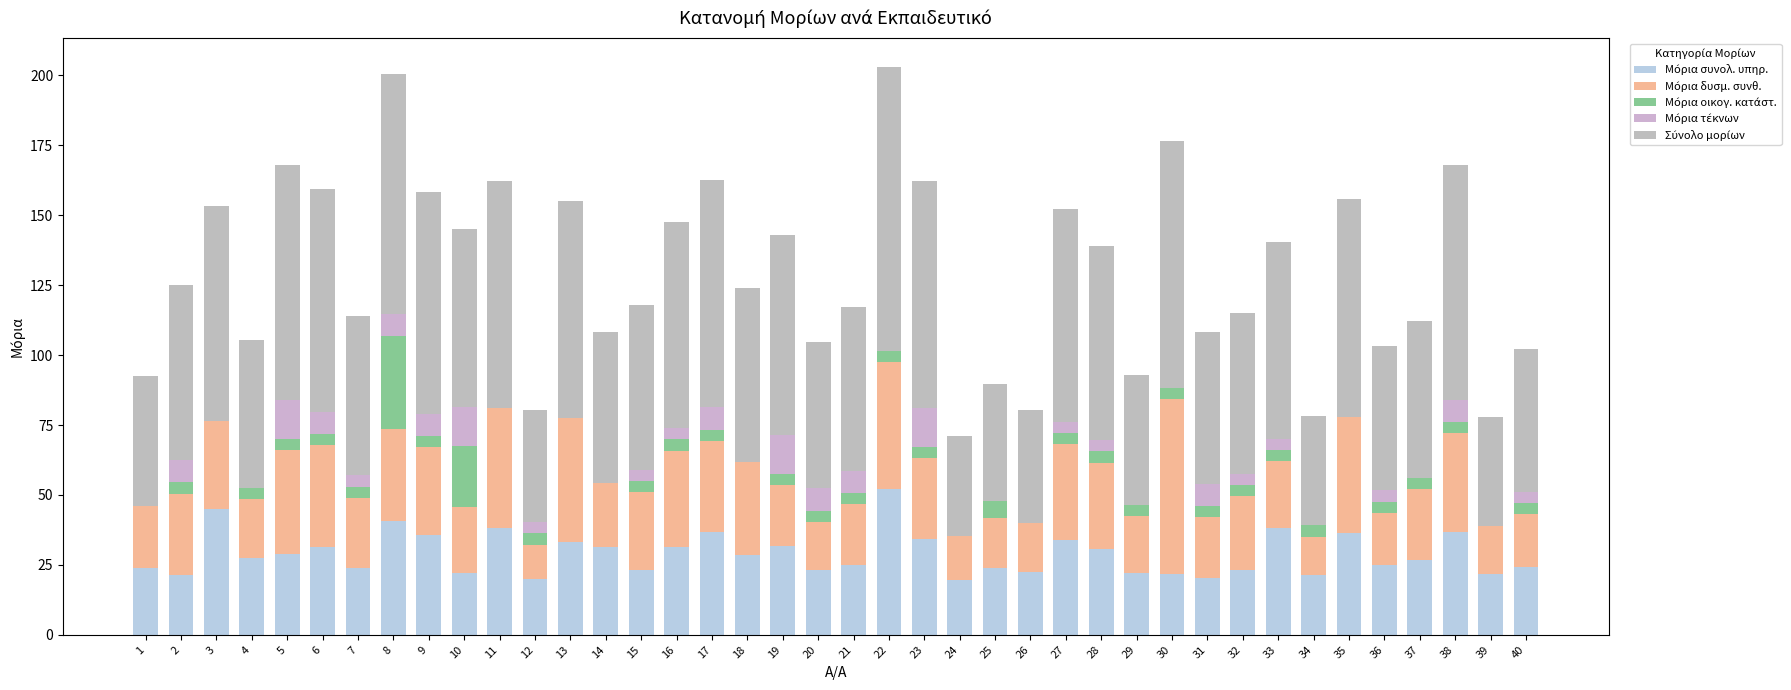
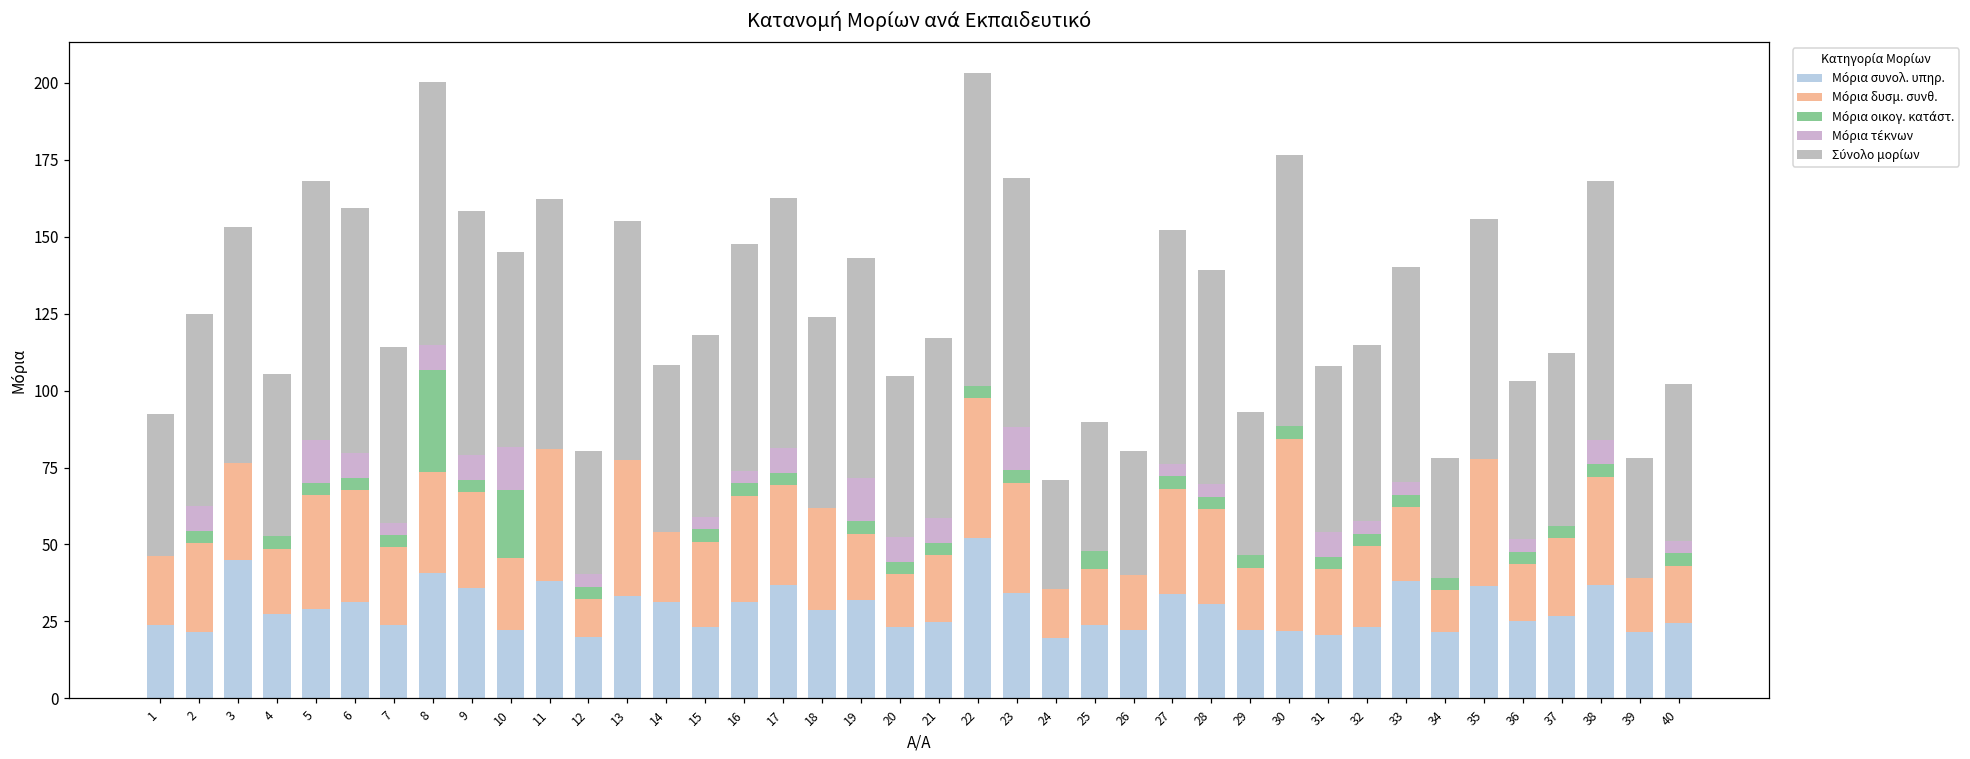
Μόρια δυσμ. συνθ., 23: 29 -> 36
